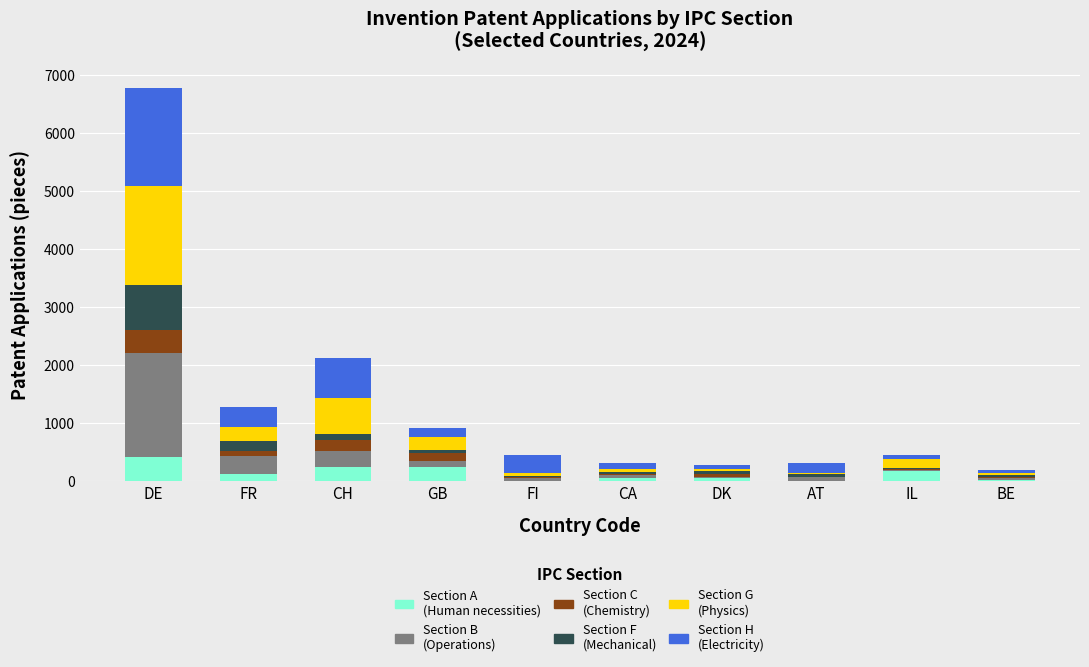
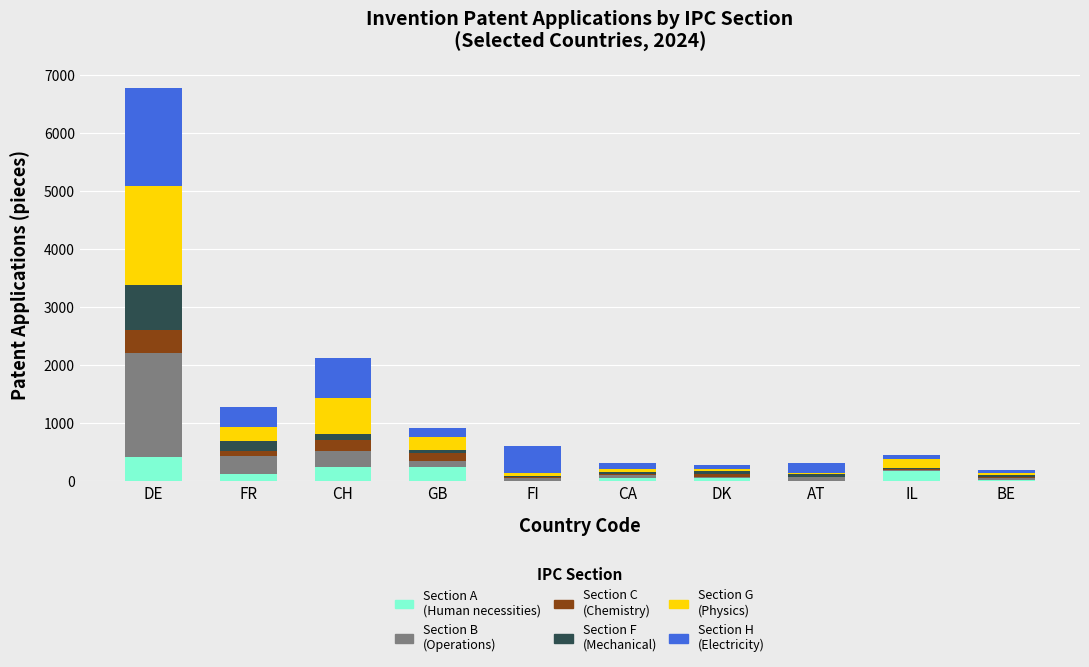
Section H (Electricity), FI: 300 -> 500
